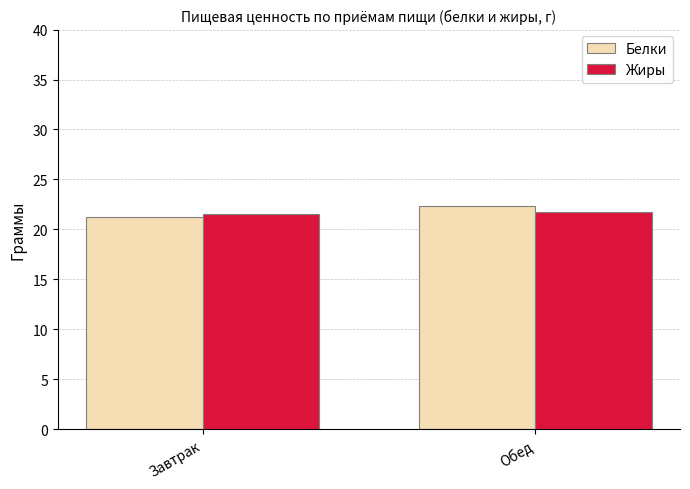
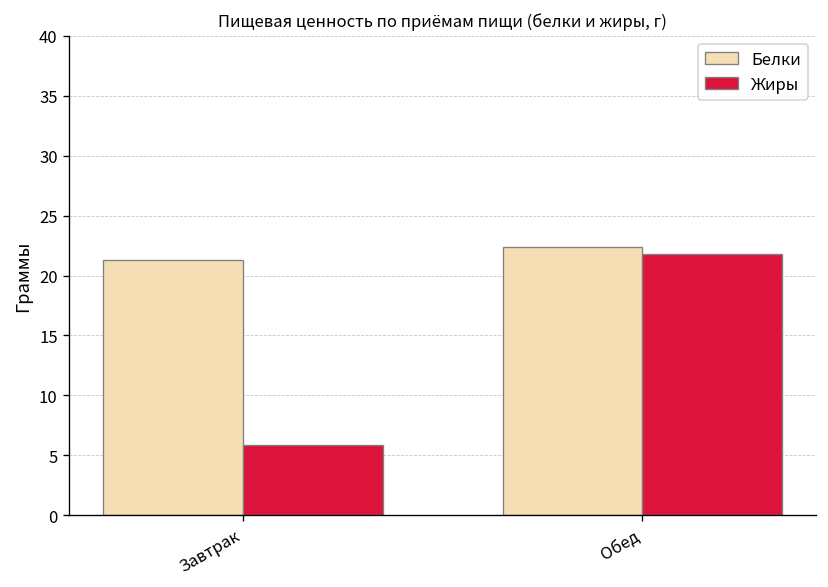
Жиры, Завтрак: 22 -> 6
